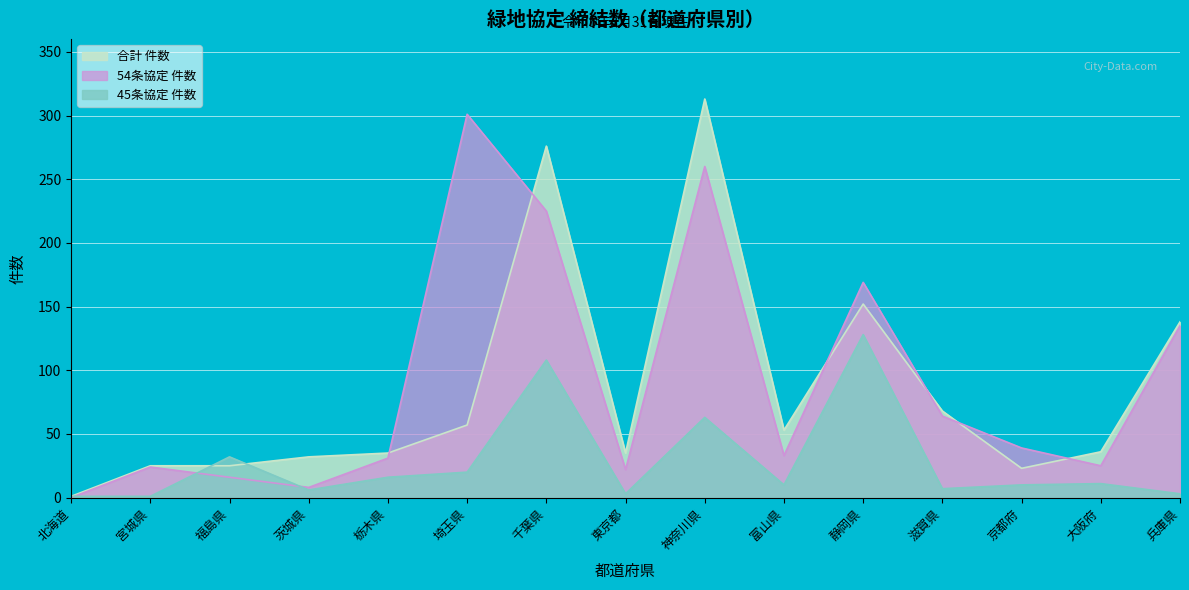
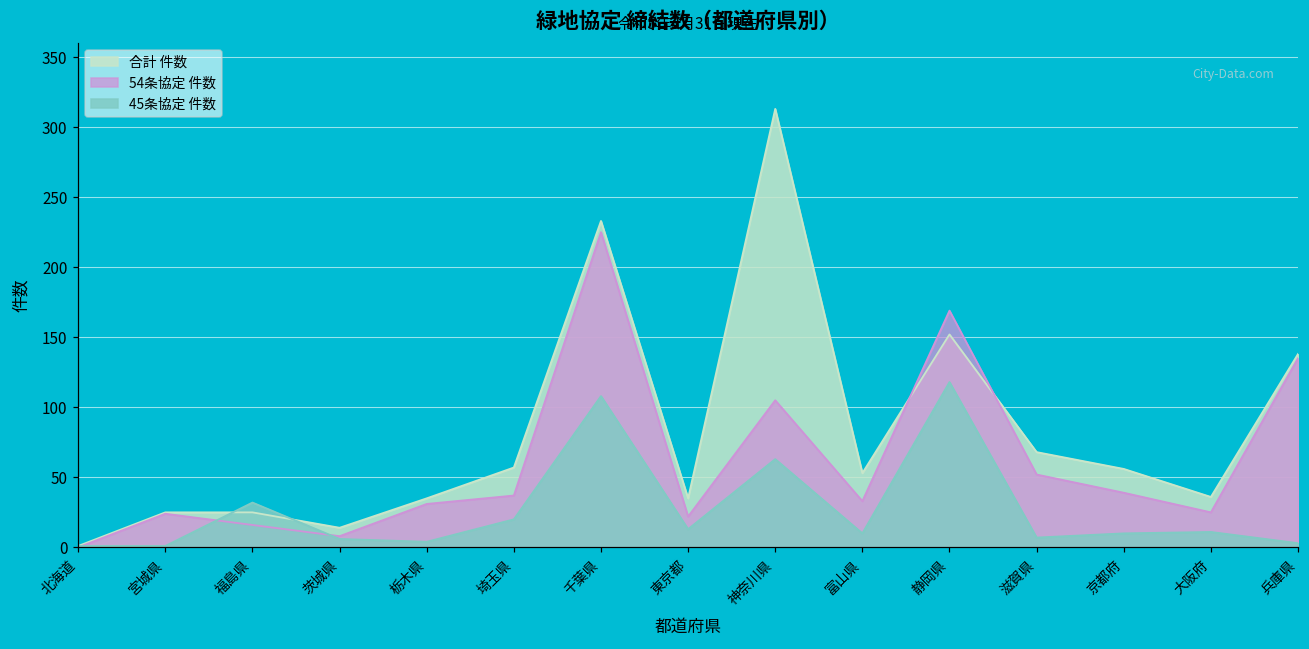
合計 件数, 茨城県: 32 -> 14
45条協定 件数, 栃木県: 16 -> 4
54条協定 件数, 埼玉県: 301 -> 37
合計 件数, 千葉県: 276 -> 233
45条協定 件数, 東京都: 3 -> 13
54条協定 件数, 神奈川県: 260 -> 105
45条協定 件数, 静岡県: 128 -> 118
54条協定 件数, 滋賀県: 64 -> 52
合計 件数, 京都府: 23 -> 56
